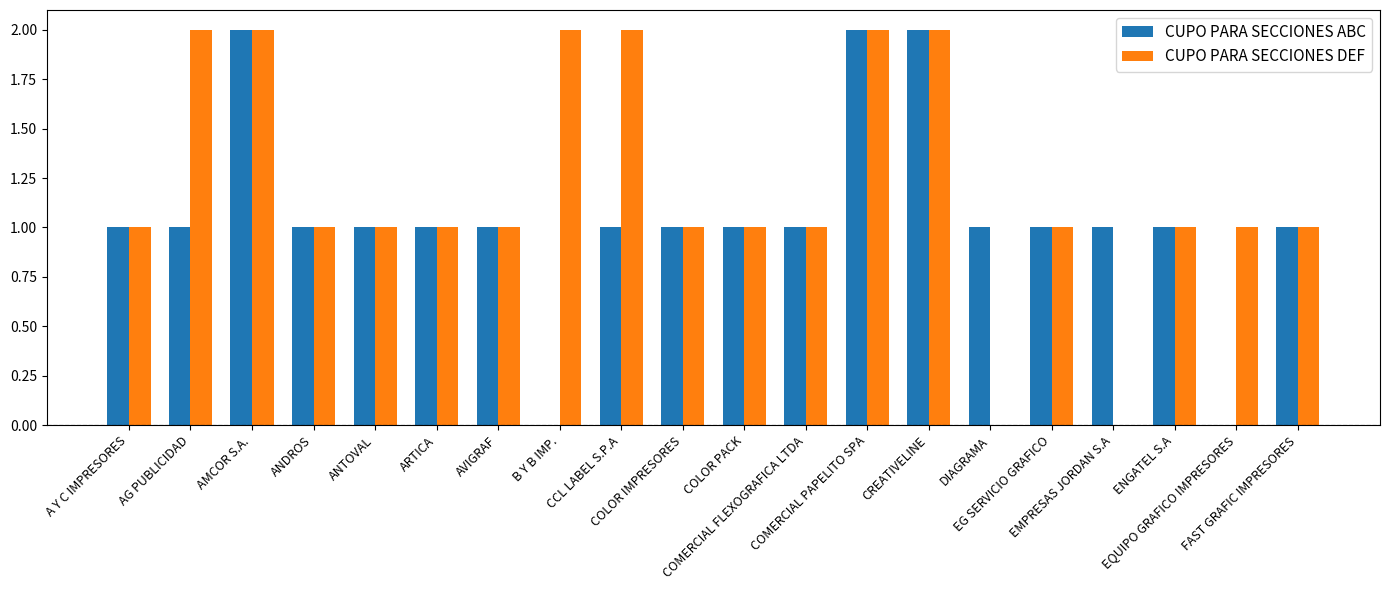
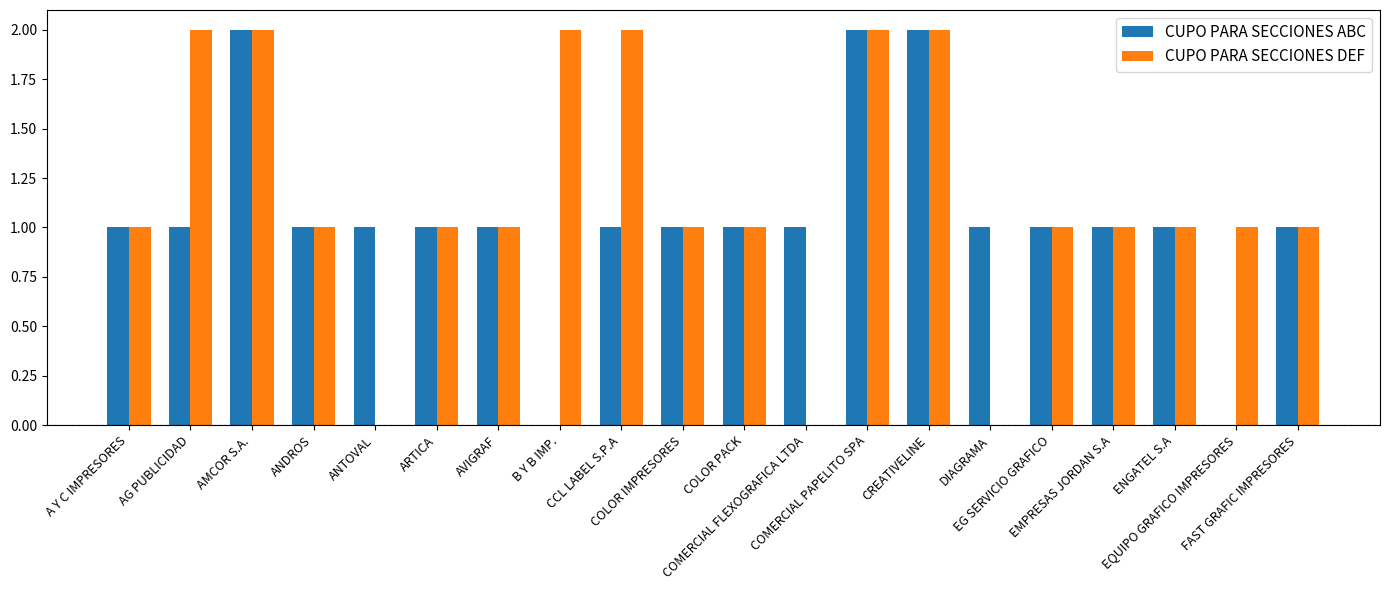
CUPO PARA SECCIONES DEF, ANTOVAL: 1 -> 0
CUPO PARA SECCIONES DEF, COMERCIAL FLEXOGRAFICA LTDA: 1 -> 0
CUPO PARA SECCIONES DEF, EMPRESAS JORDAN S.A: 0 -> 1
